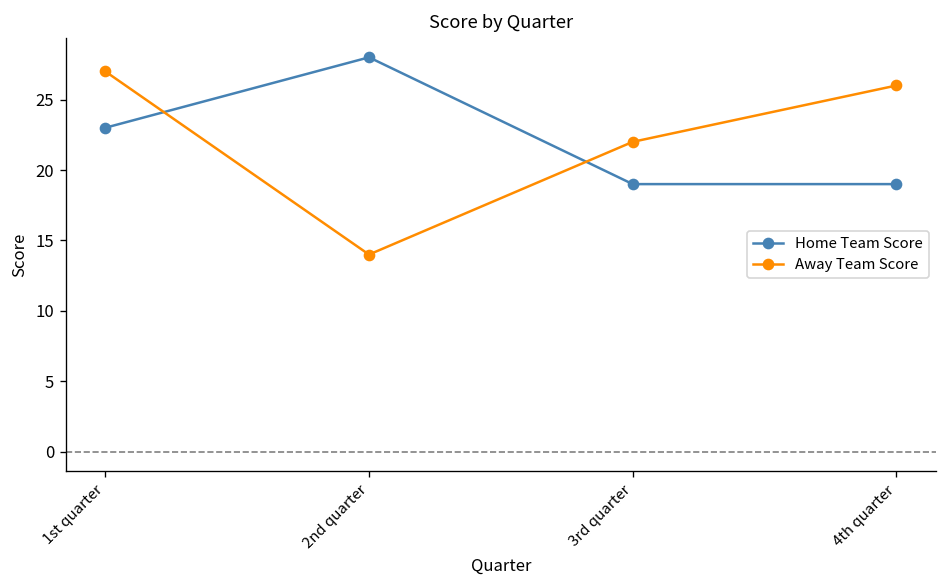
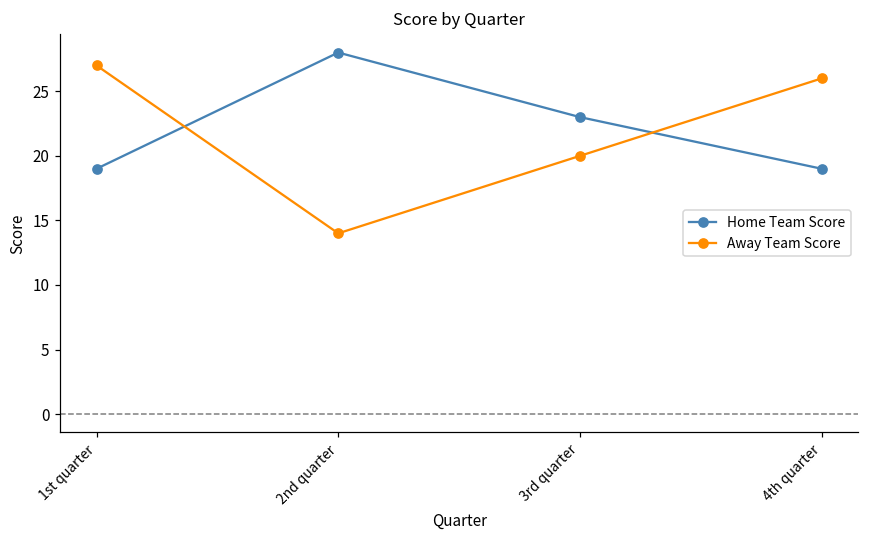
Home Team Score, 1st quarter: 23 -> 19
Home Team Score, 3rd quarter: 19 -> 23
Away Team Score, 3rd quarter: 22 -> 20
